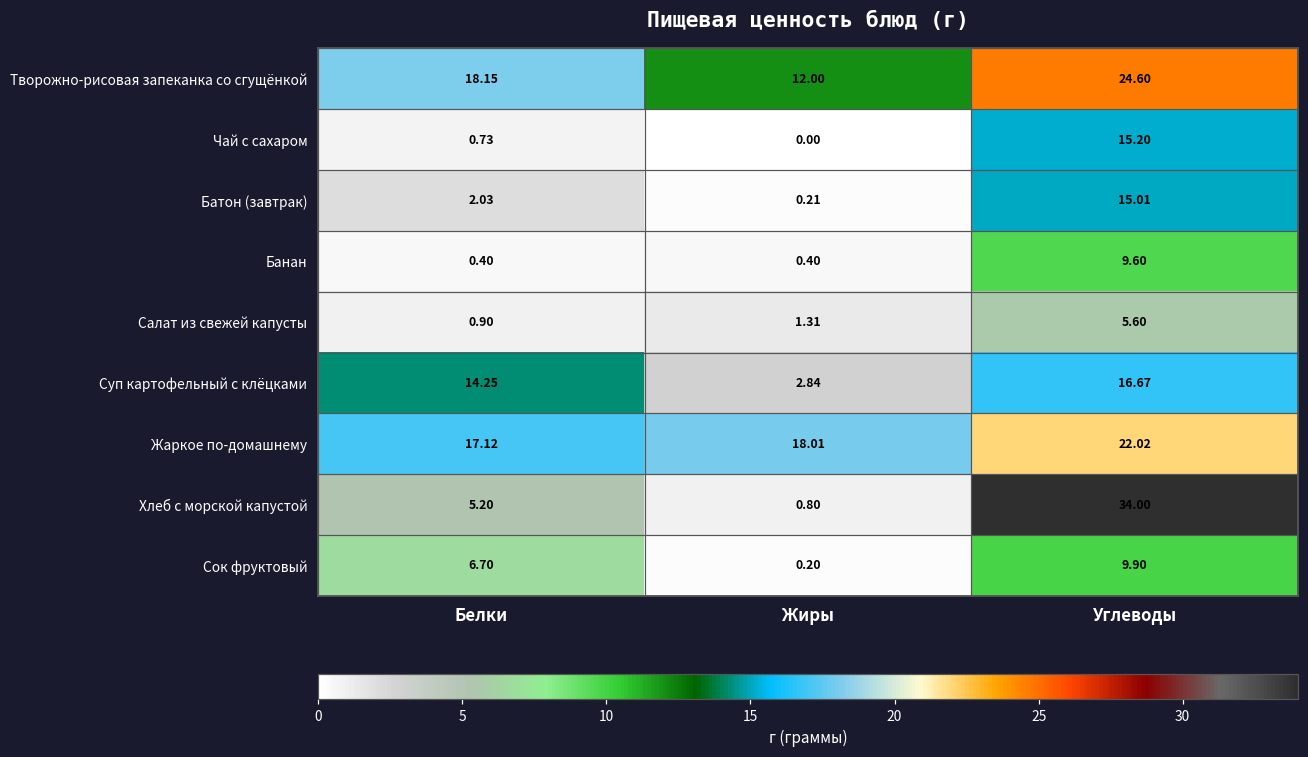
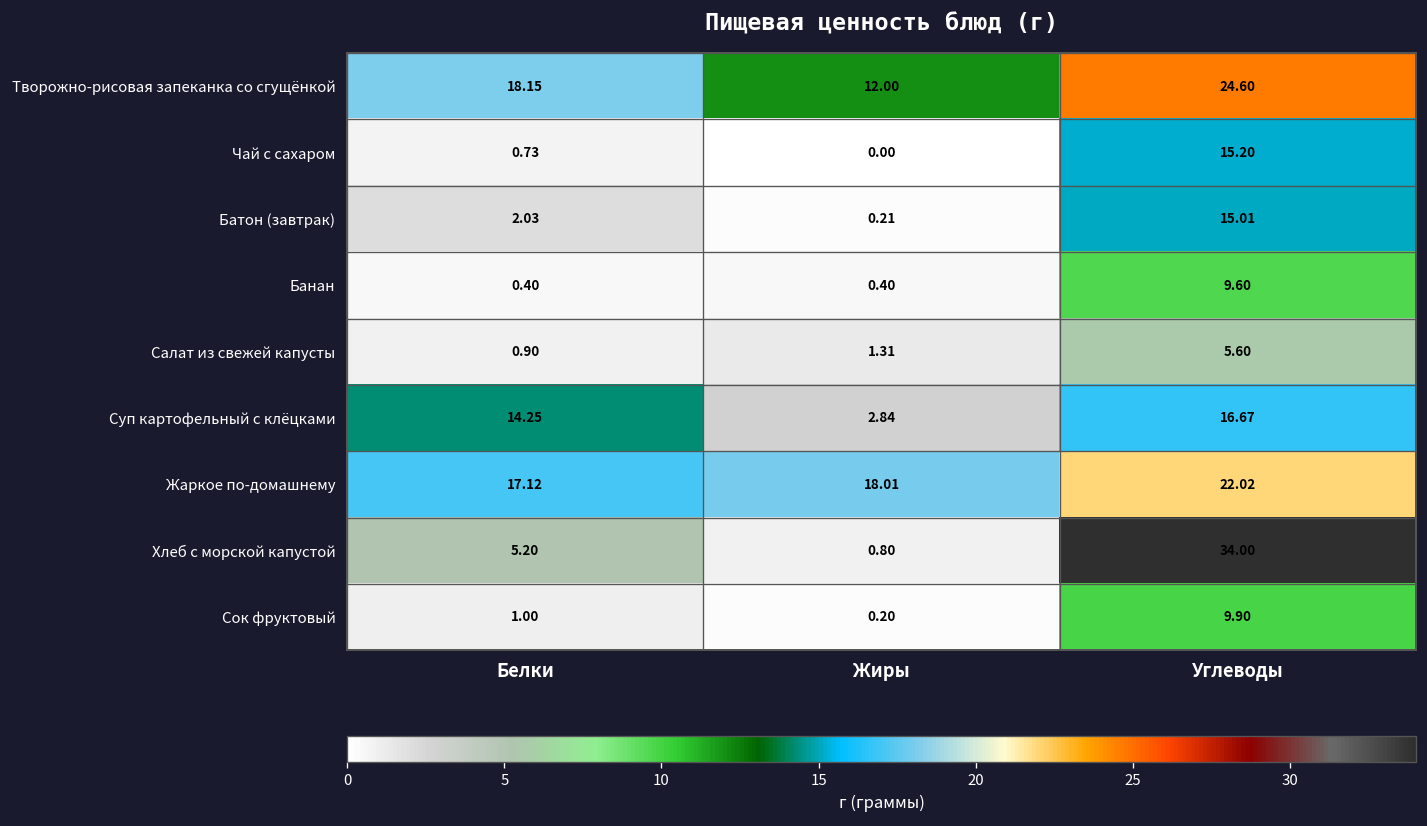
Сок фруктовый, Белки: 6.70 -> 1.00
